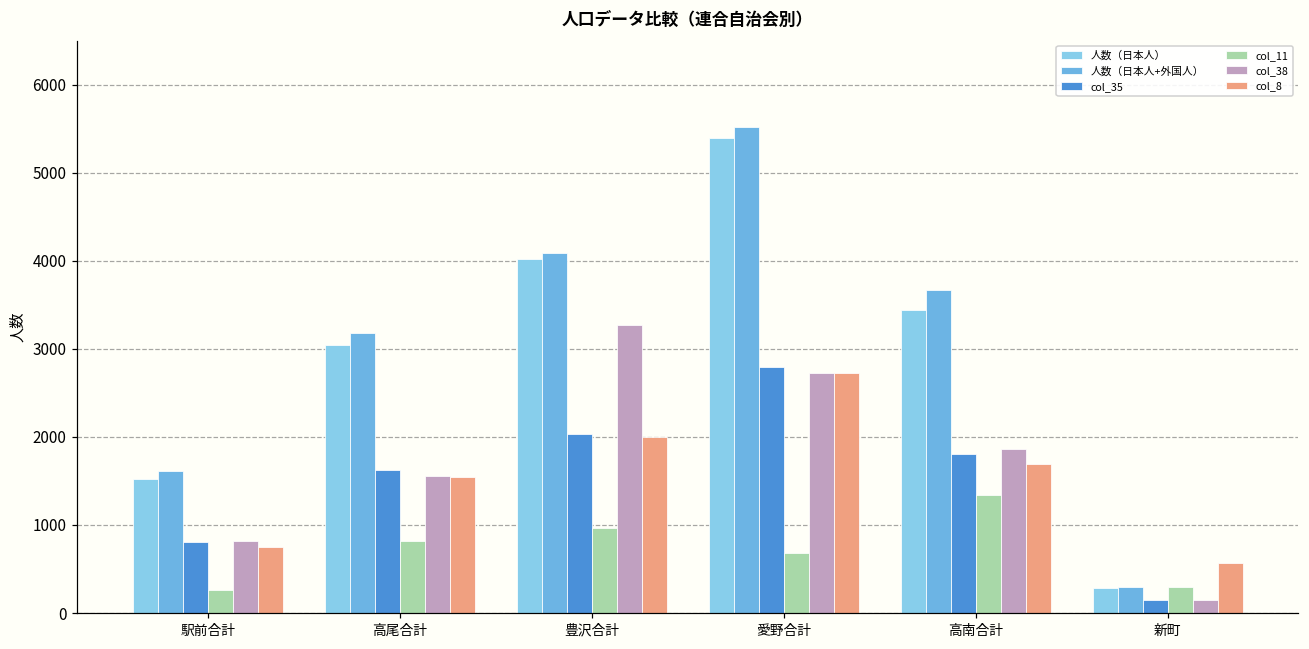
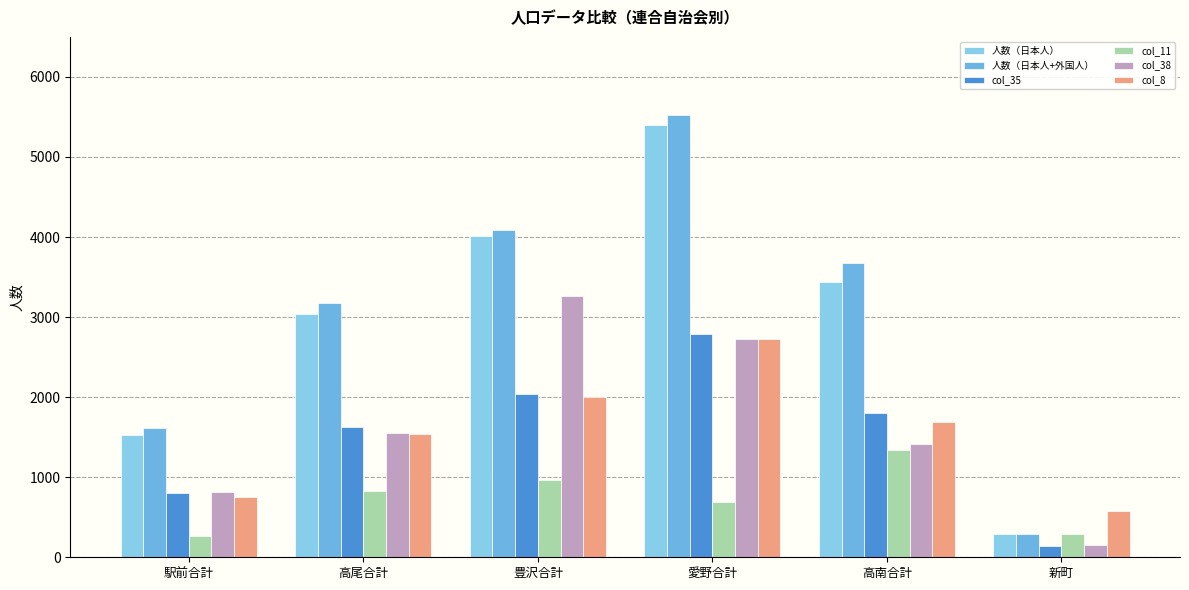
col_38, 高南合計: 1900 -> 1400
